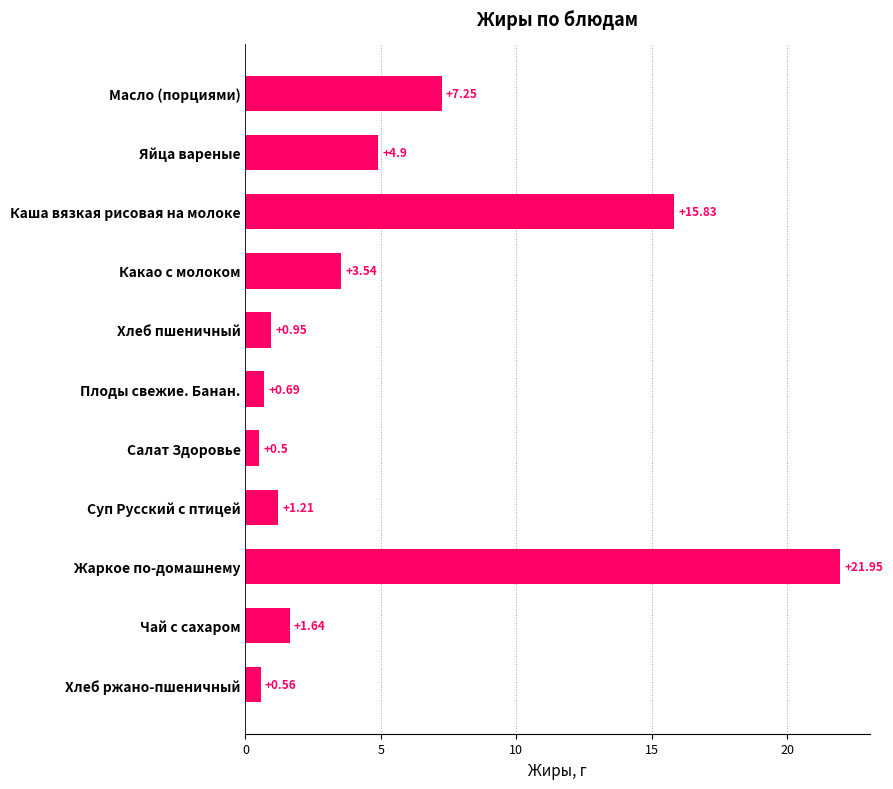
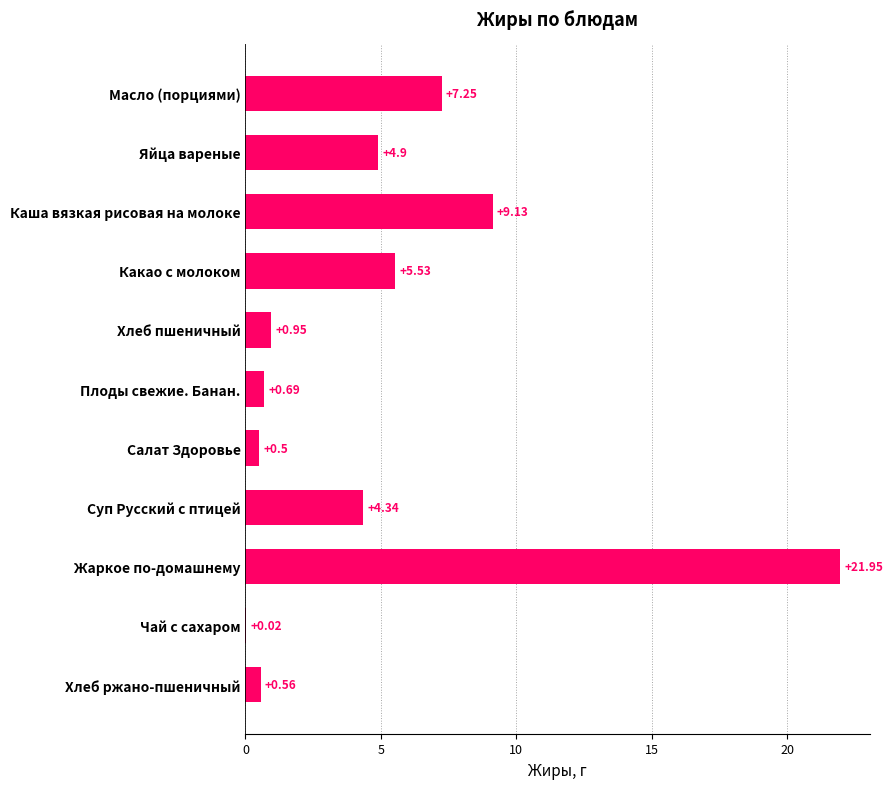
Каша вязкая рисовая на молоке: +15.83 -> +9.13
Какао с молоком: +3.54 -> +5.53
Суп Русский с птицей: +1.21 -> +4.34
Чай с сахаром: +1.64 -> +0.02
